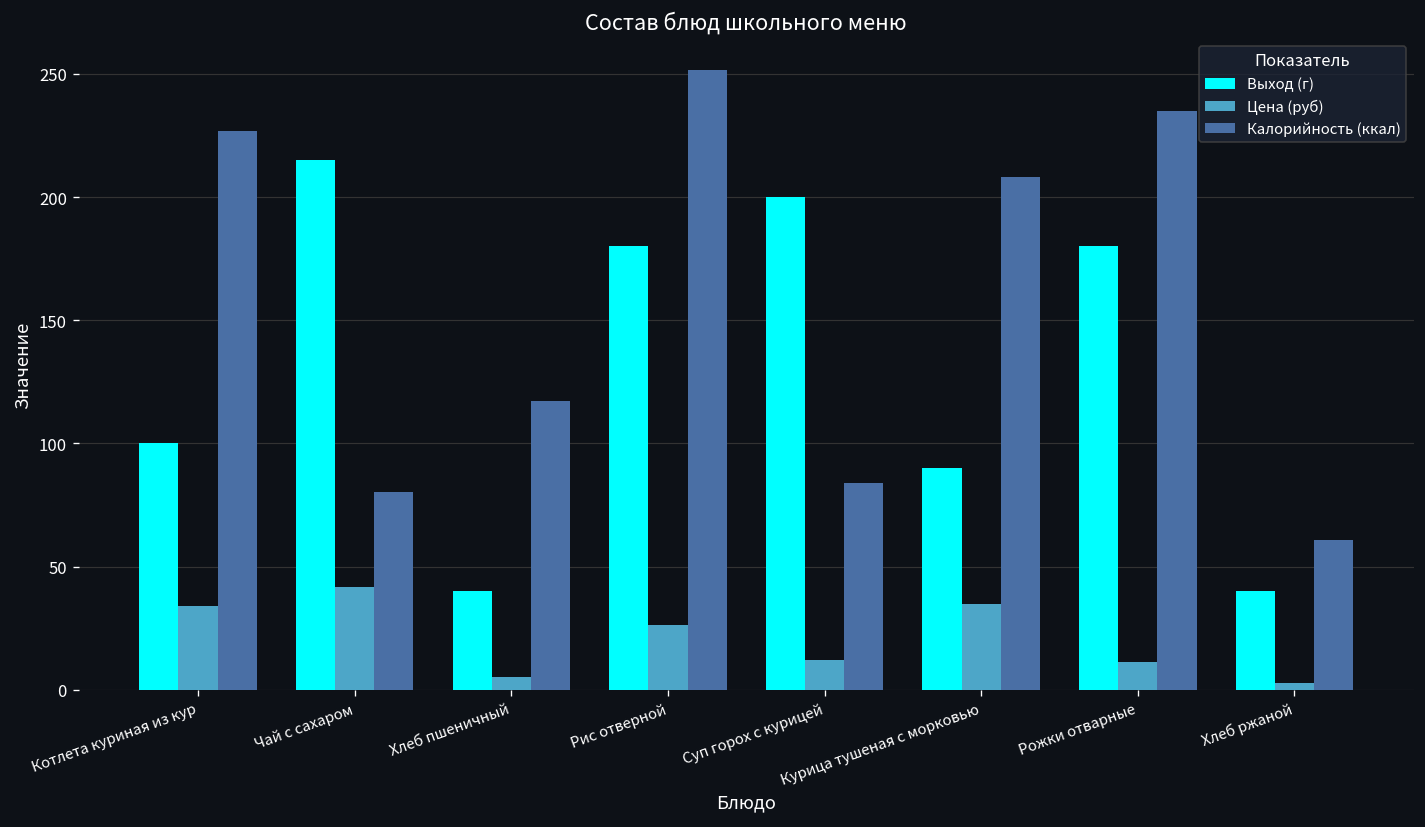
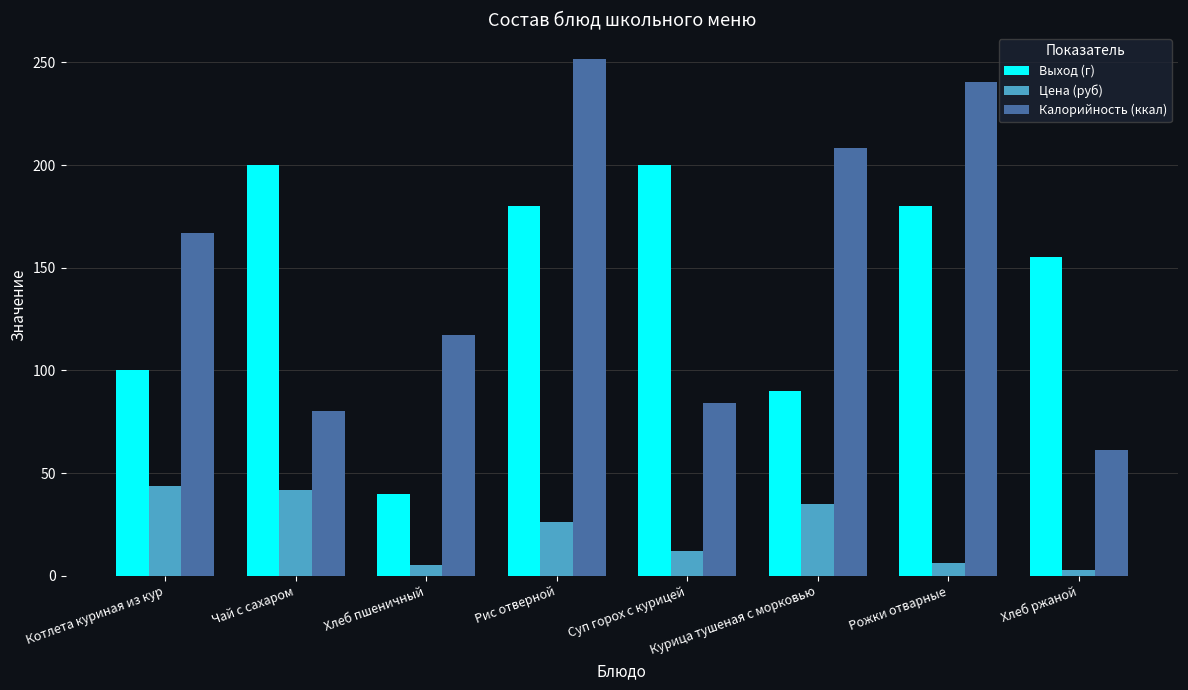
Цена (руб), Котлета куриная из кур: 34 -> 44
Калорийность (ккал), Котлета куриная из кур: 227 -> 167
Выход (г), Чай с сахаром: 215 -> 200
Цена (руб), Рожки отварные: 11 -> 6
Калорийность (ккал), Рожки отварные: 235 -> 240
Выход (г), Хлеб ржаной: 40 -> 155
